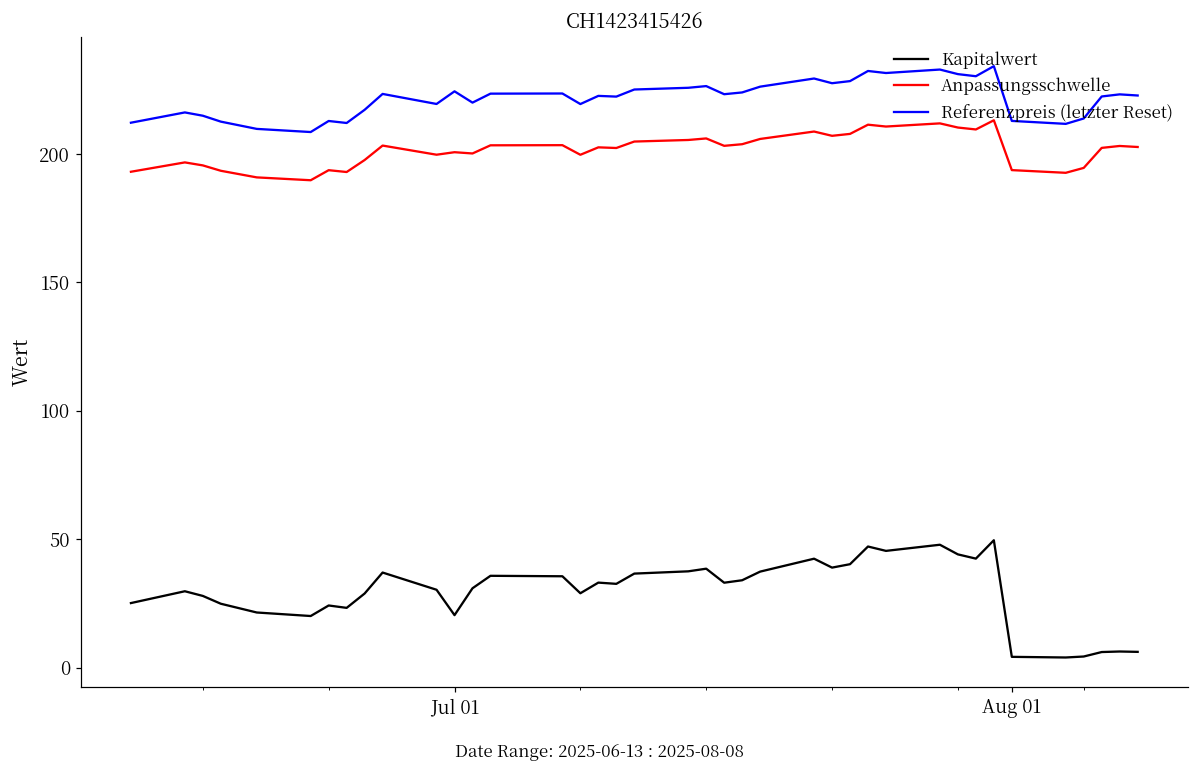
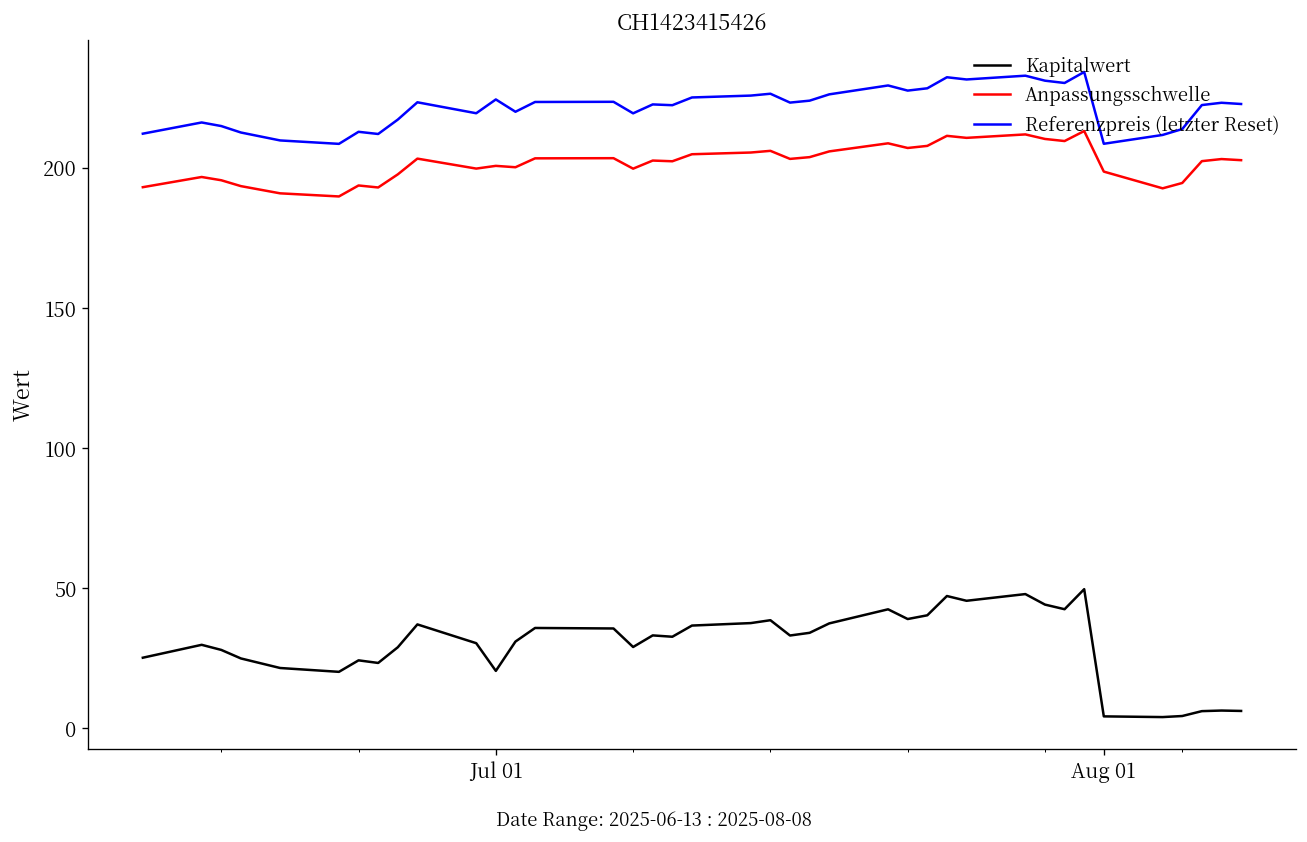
Anpassungsschwelle, Aug 01: 194 -> 199
Referenzpreis (letzter Reset), Aug 01: 213 -> 209
